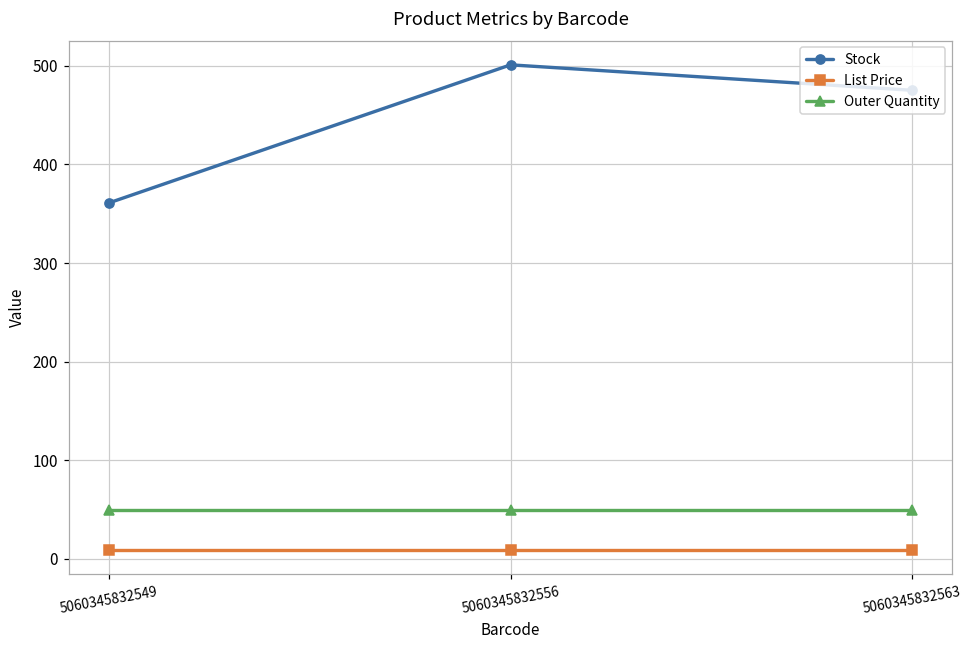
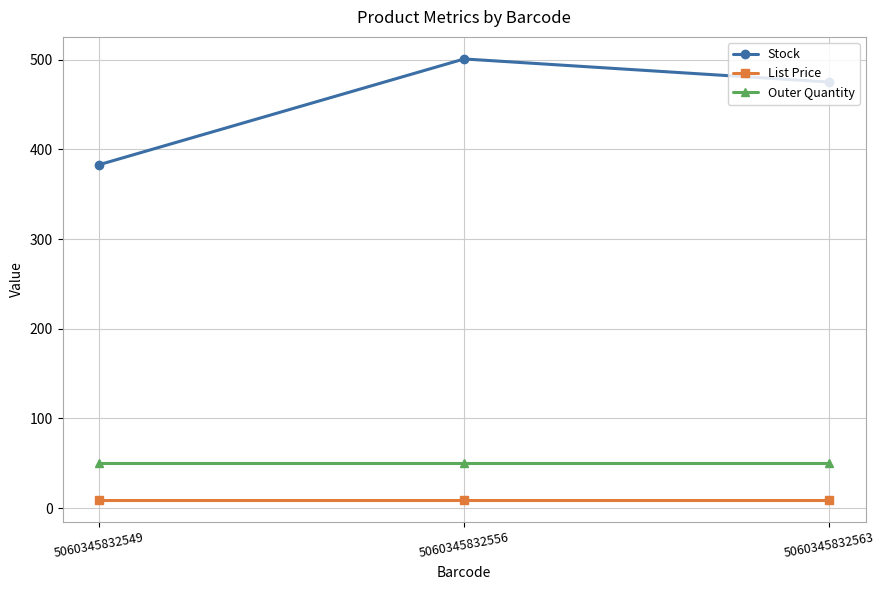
Stock, 5060345832549: 360 -> 380
